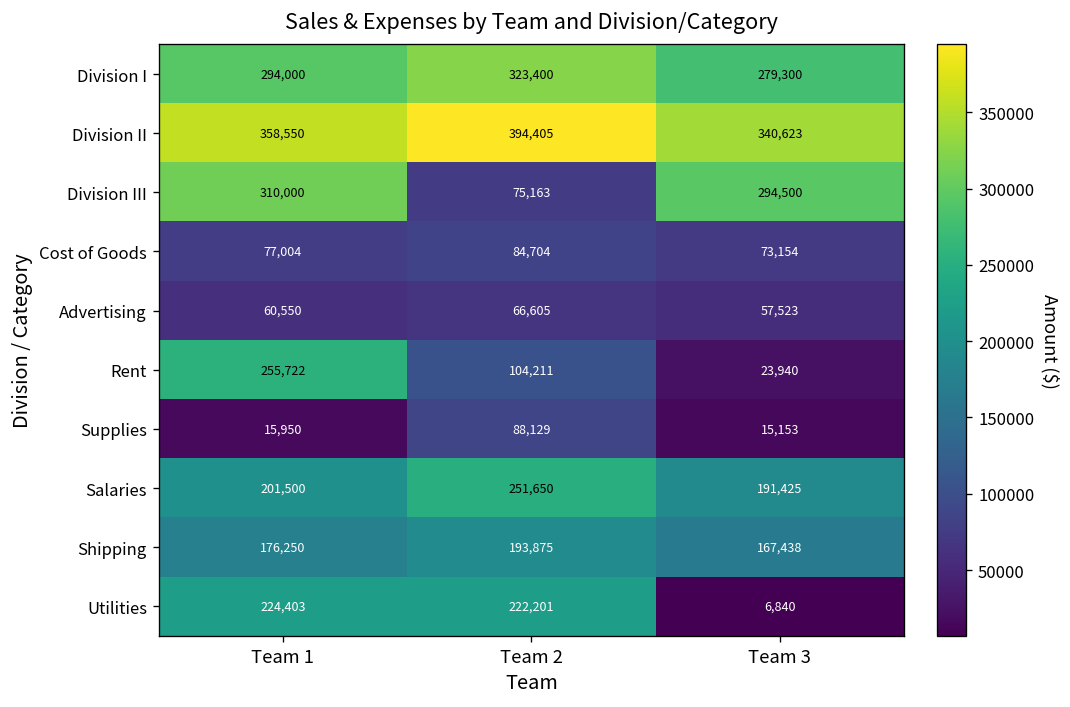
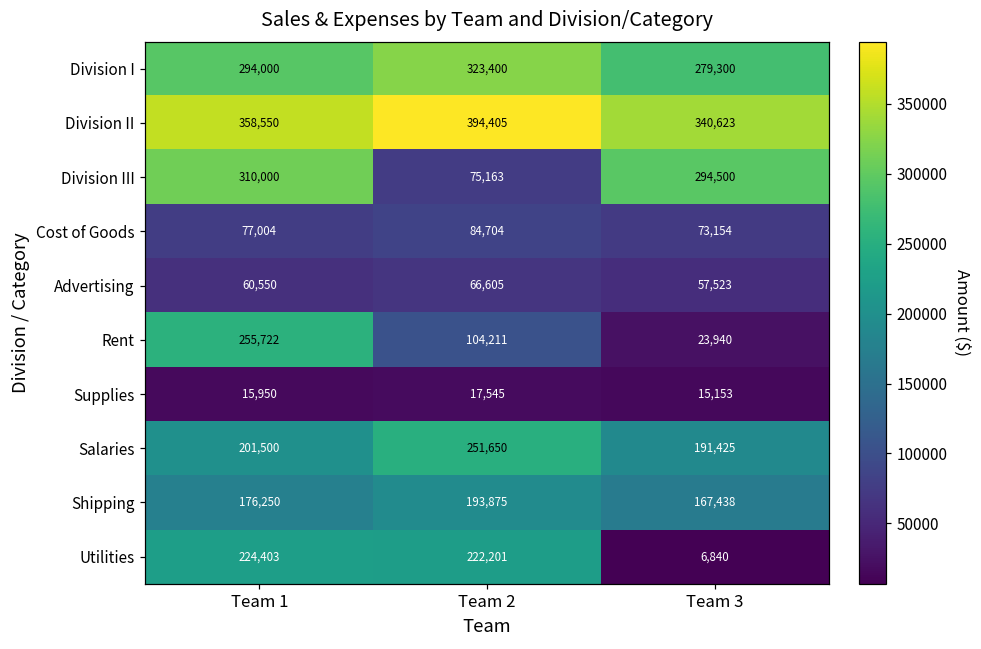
Supplies, Team 2: 88,129 -> 17,545
